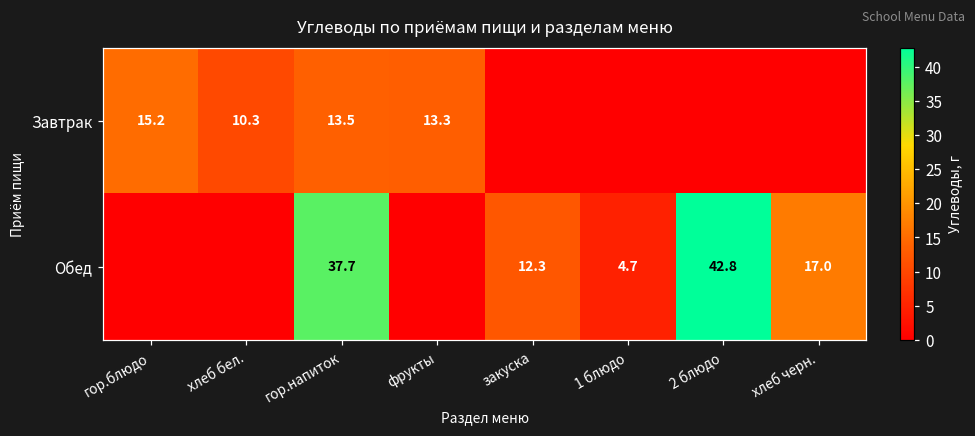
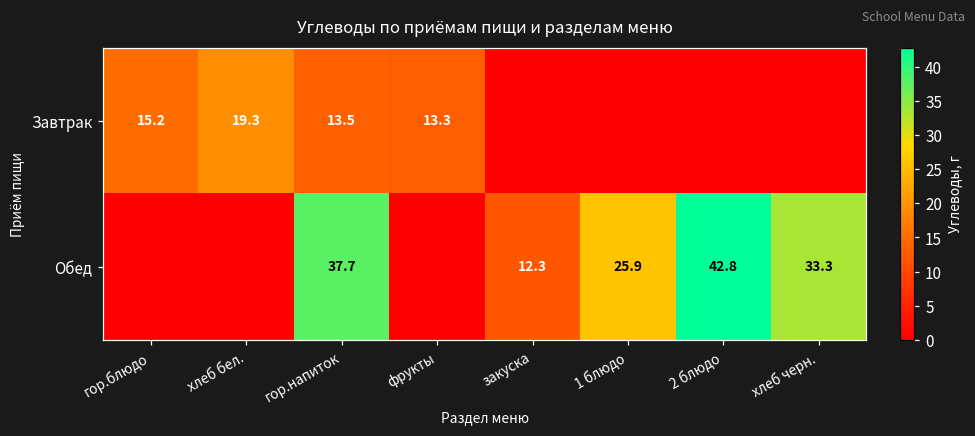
Завтрак, хлеб бел.: 10.3 -> 19.3
Обед, 1 блюдо: 4.7 -> 25.9
Обед, хлеб черн.: 17.0 -> 33.3
